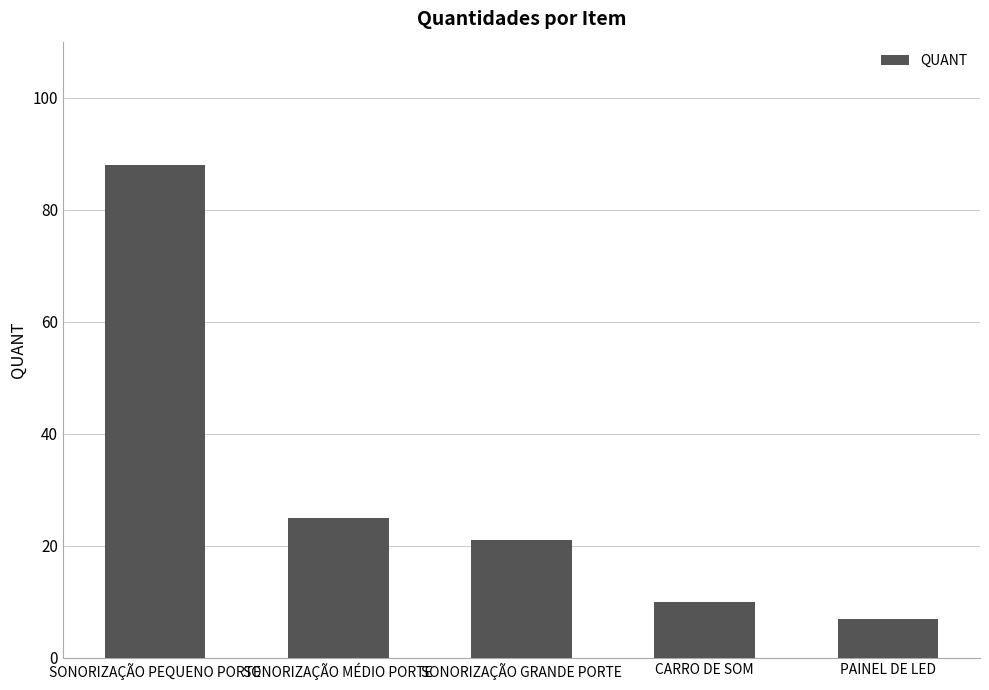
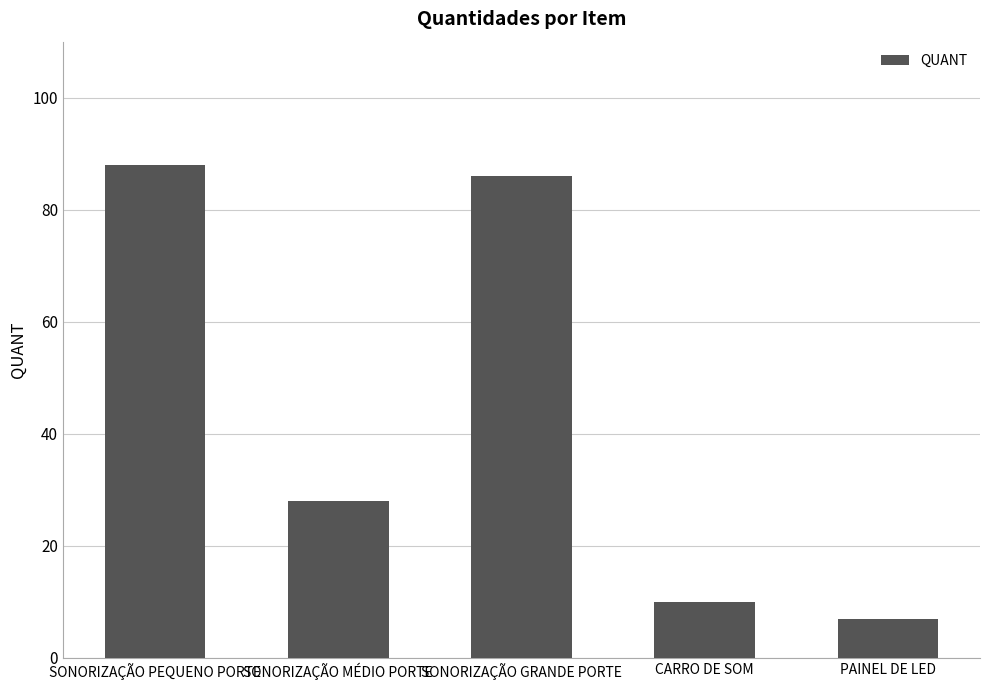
SONORIZAÇÃO MÉDIO PORTE: 25 -> 28
SONORIZAÇÃO GRANDE PORTE: 21 -> 86
